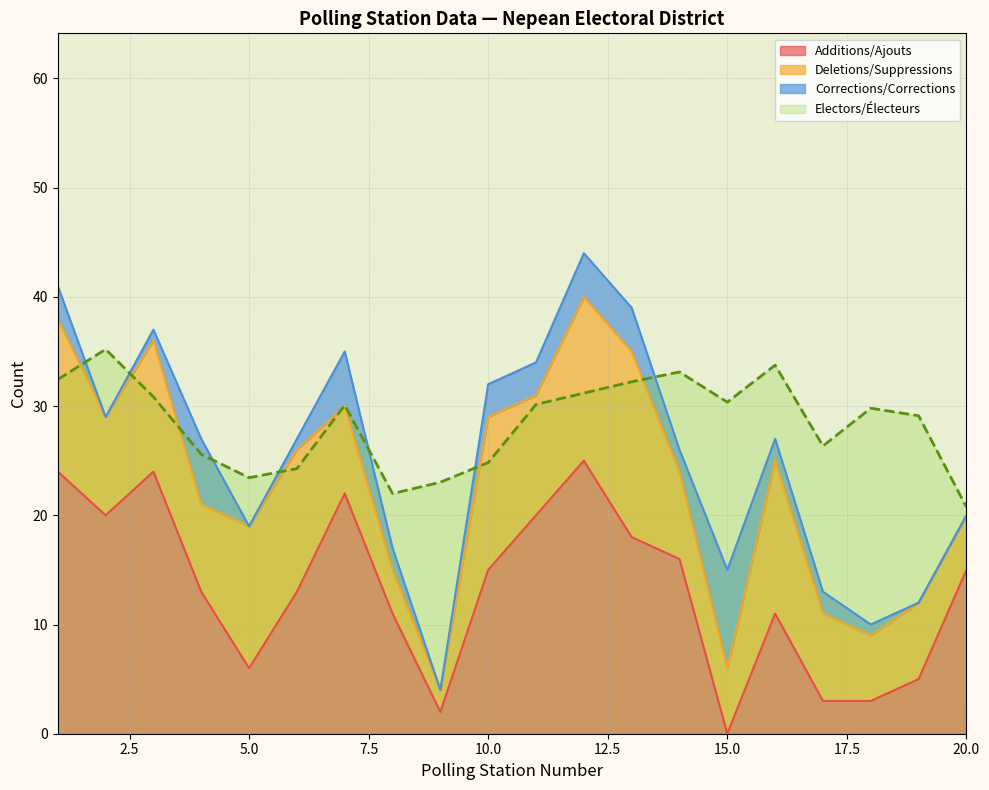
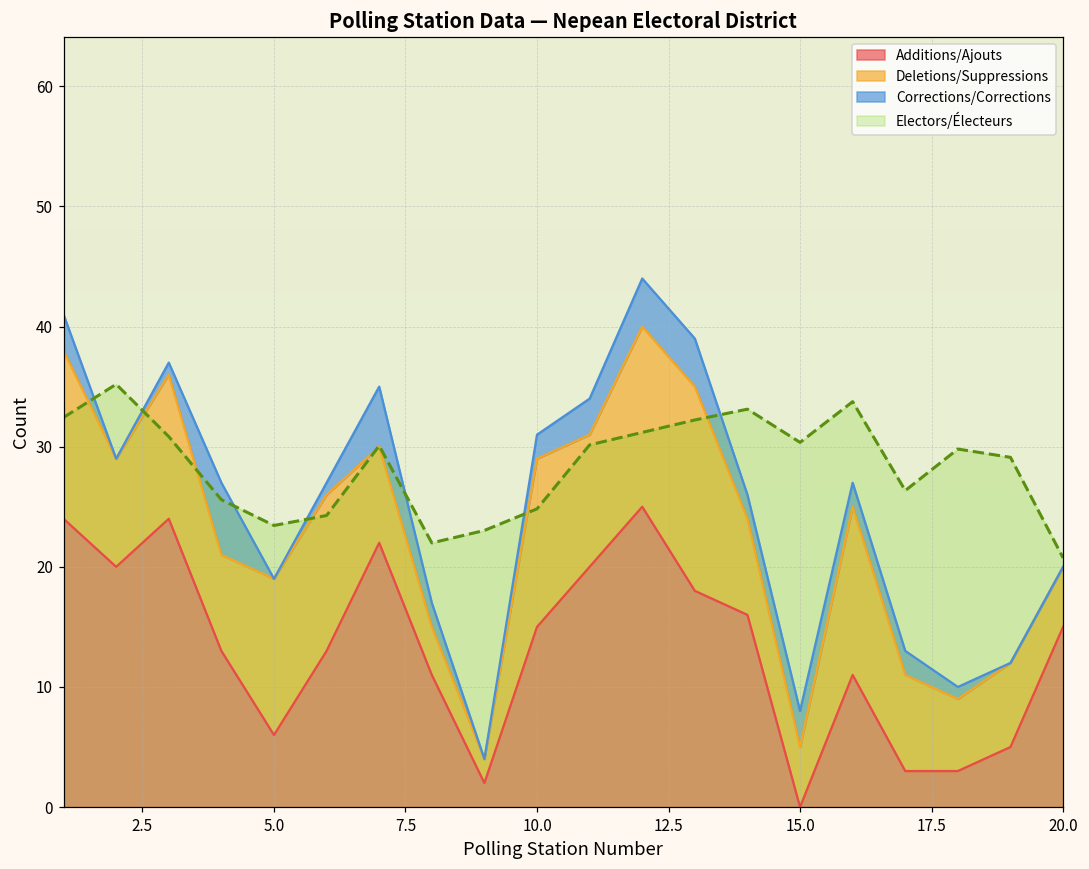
Corrections/Corrections, 10.0: 3 -> 2
Deletions/Suppressions, 15.0: 6 -> 5
Corrections/Corrections, 15.0: 9 -> 3
